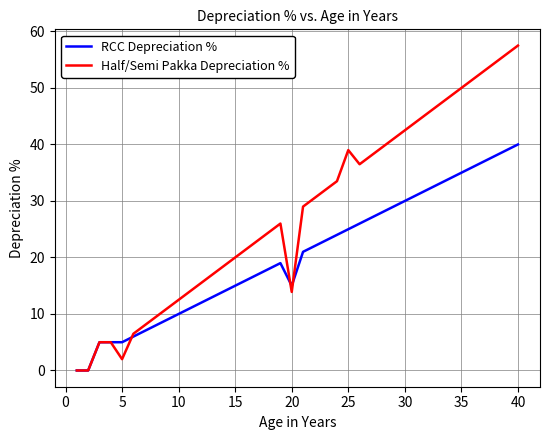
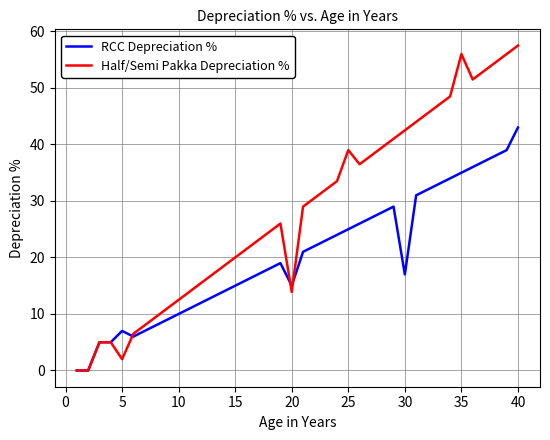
RCC Depreciation %, 5: 5 -> 7
RCC Depreciation %, 30: 30 -> 17
Half/Semi Pakka Depreciation %, 35: 50 -> 56
RCC Depreciation %, 40: 40 -> 43
